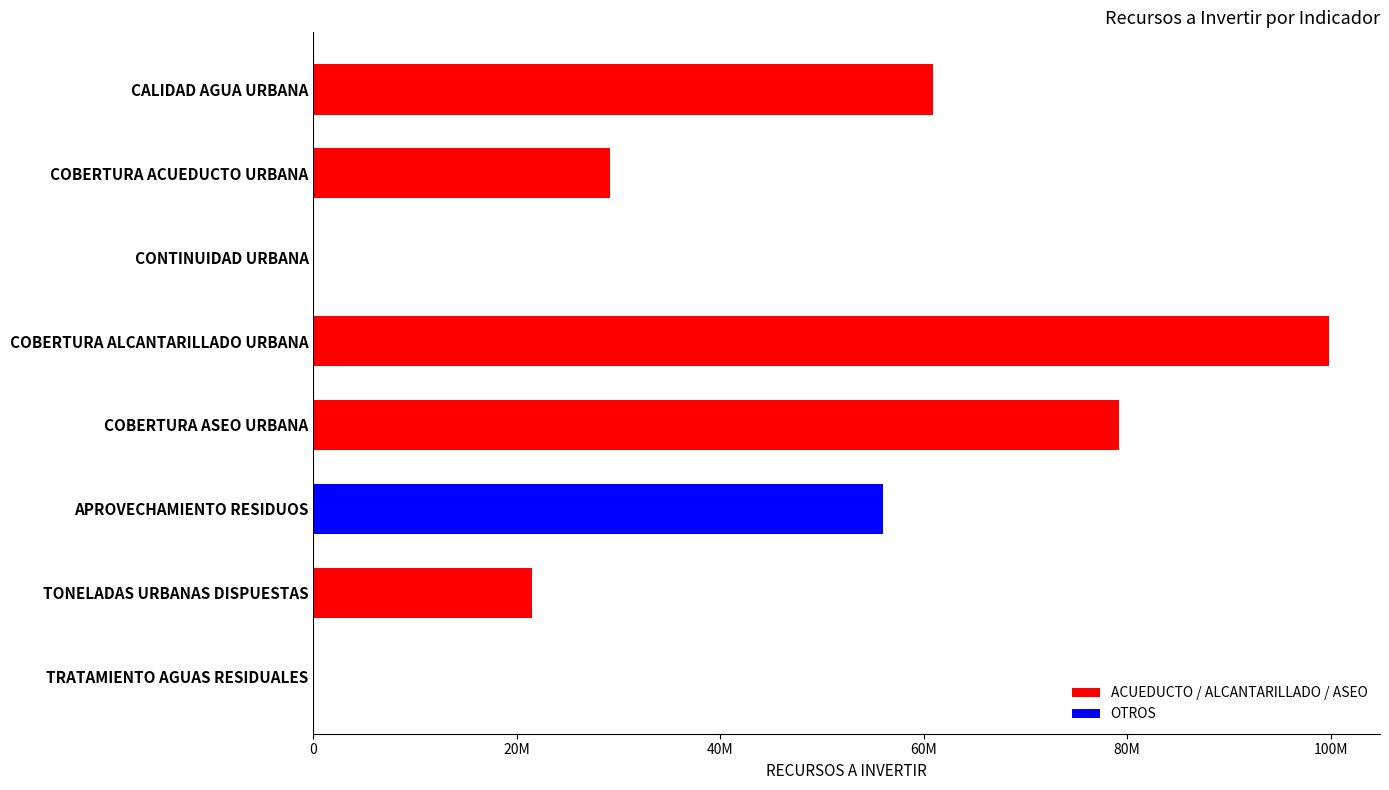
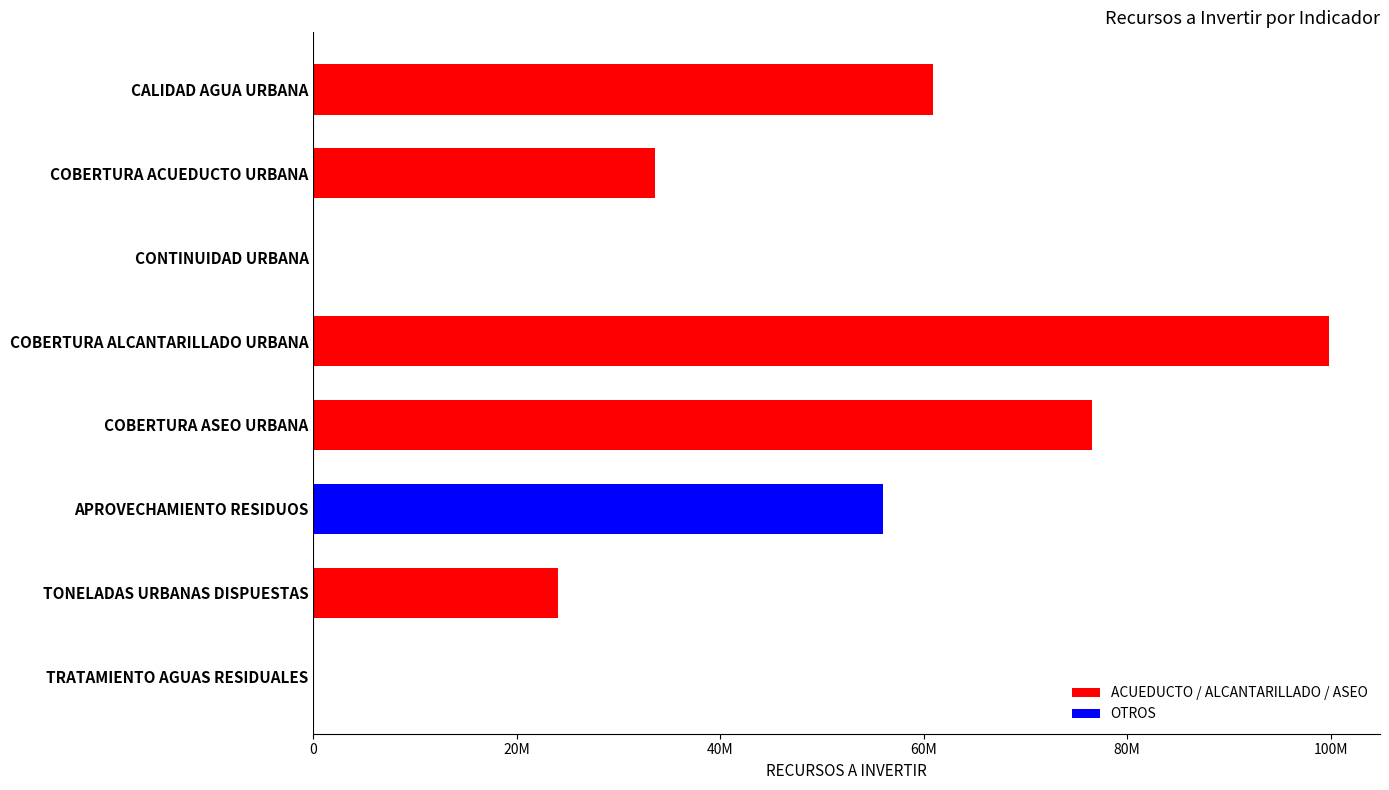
COBERTURA ACUEDUCTO URBANA: 29100000 -> 33600000
COBERTURA ASEO URBANA: 79200000 -> 76500000
TONELADAS URBANAS DISPUESTAS: 21500000 -> 24000000
